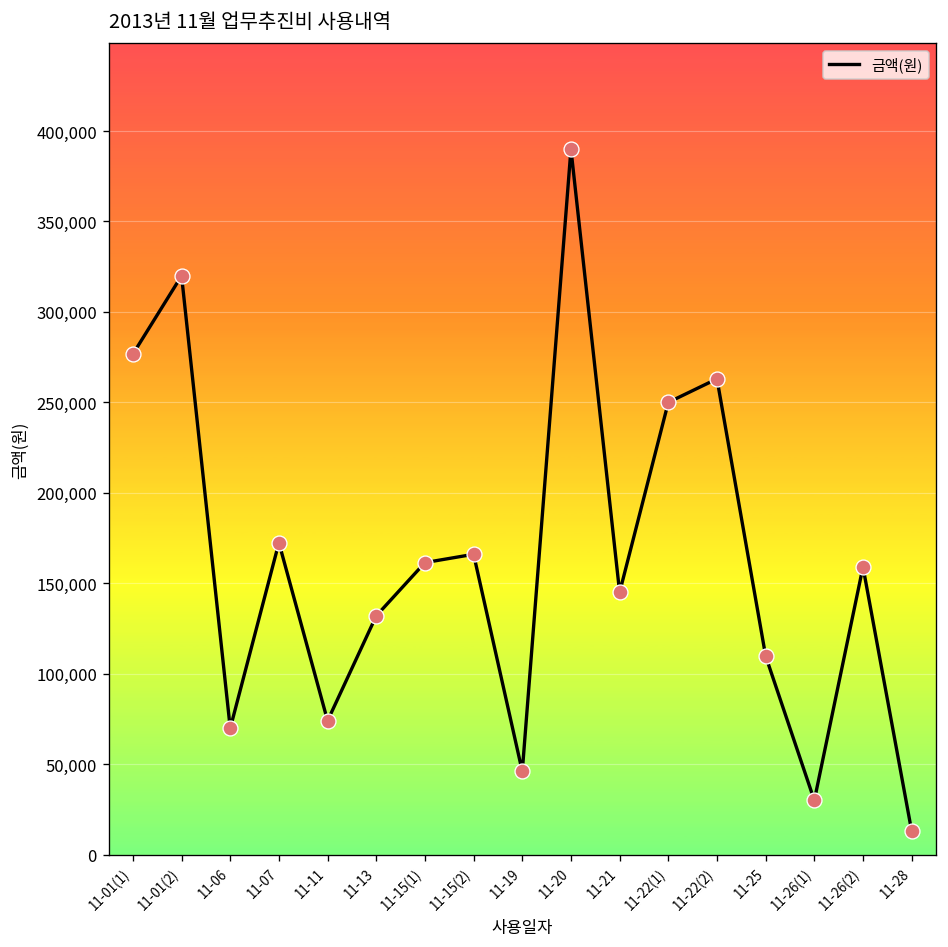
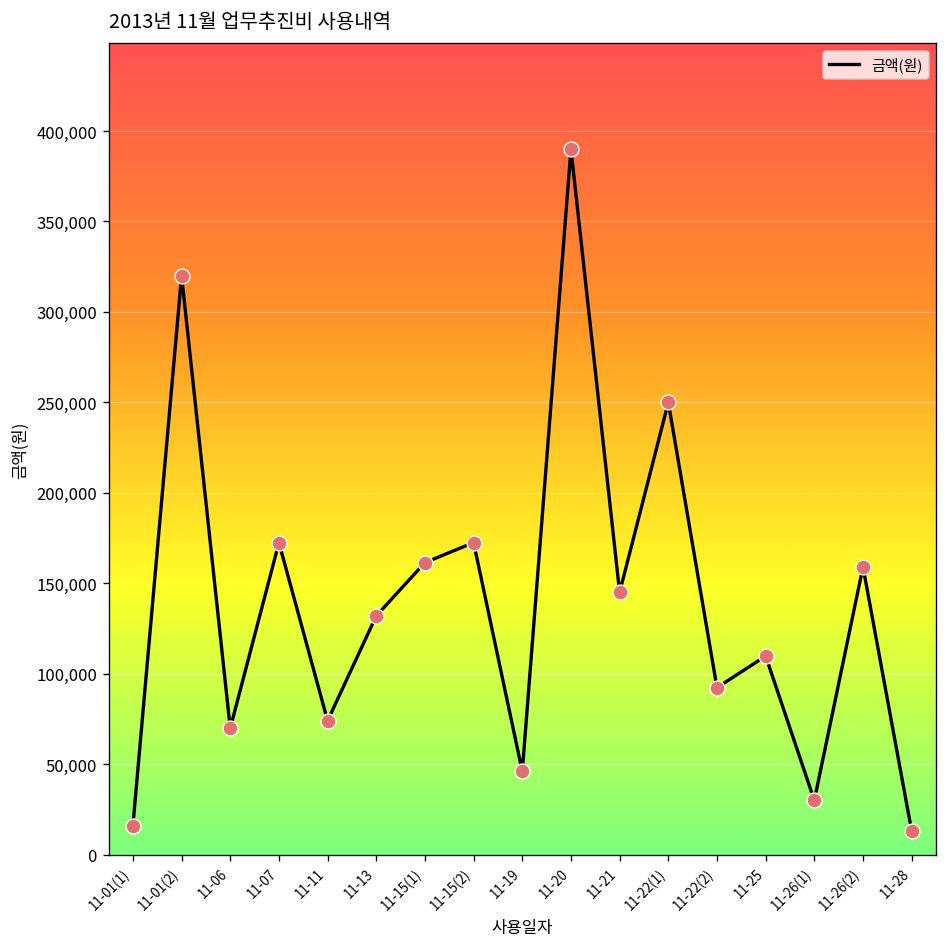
11-01(1): 277,000 -> 16,000
11-15(2): 166,000 -> 173,000
11-22(2): 263,000 -> 92,000
